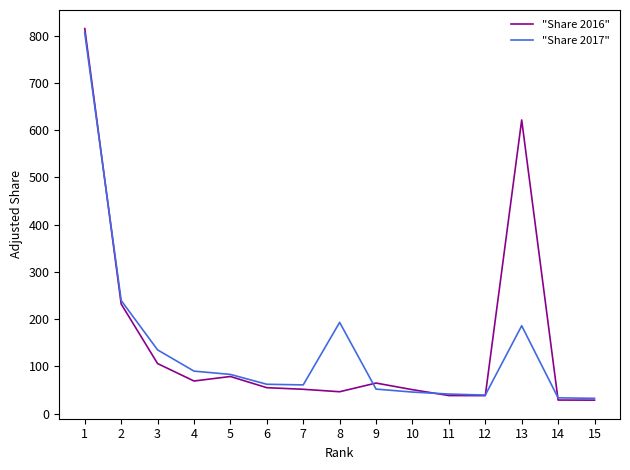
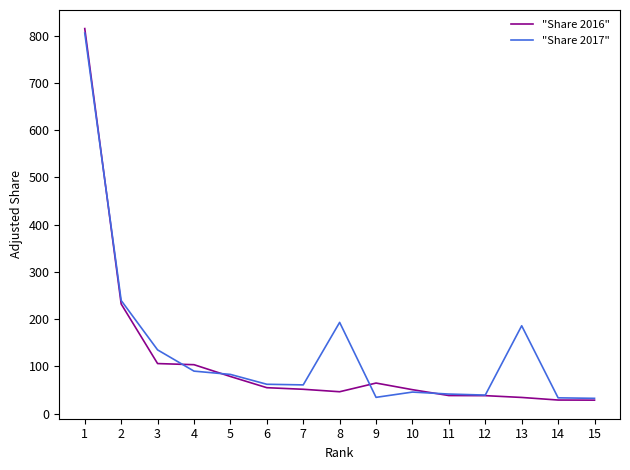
"Share 2016", 4: 70 -> 100
"Share 2017", 9: 50 -> 30
"Share 2016", 13: 620 -> 30
